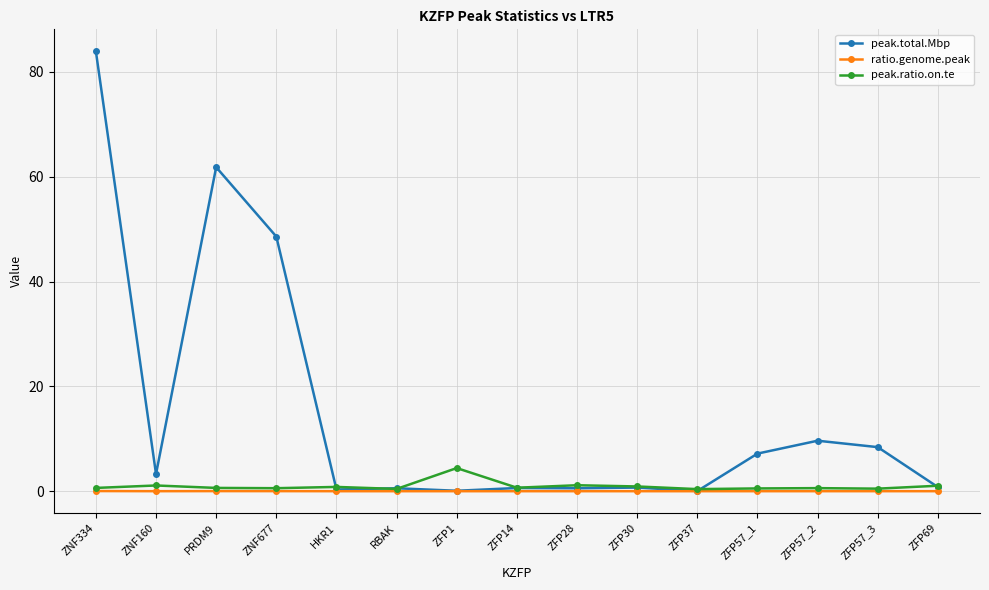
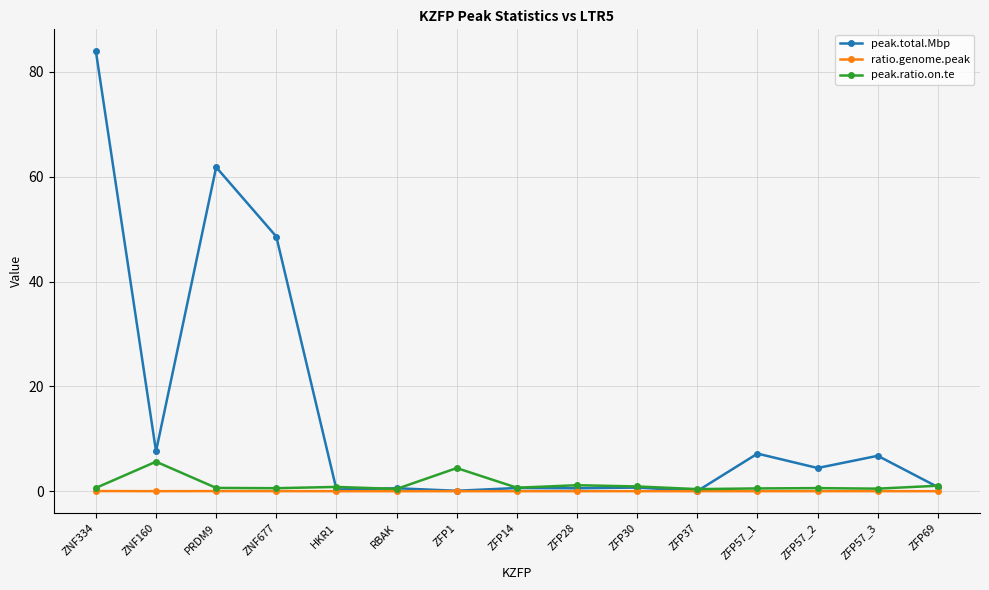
peak.total.Mbp, ZNF160: 3 -> 8
peak.ratio.on.te, ZNF160: 1 -> 6
peak.total.Mbp, ZFP57_2: 10 -> 4
peak.total.Mbp, ZFP57_3: 8 -> 7
